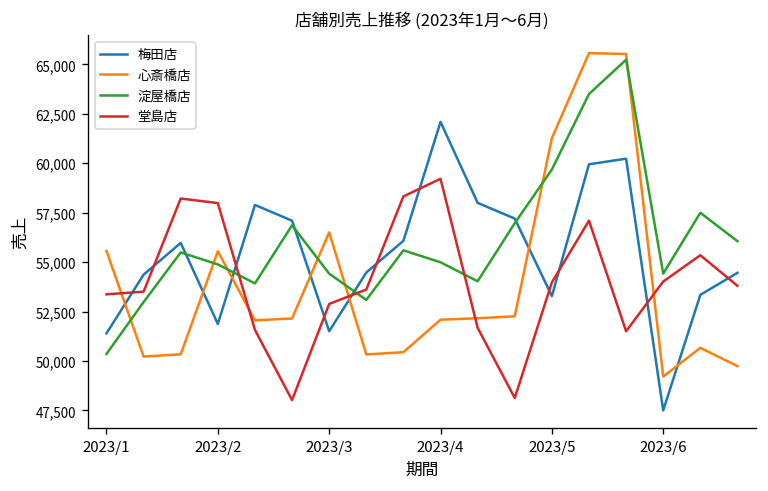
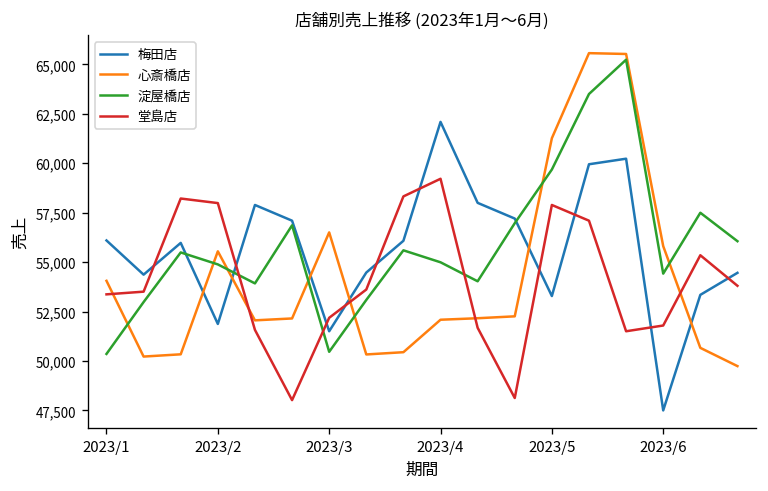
梅田店, 2023/1: 51,400 -> 56,100
心斎橋店, 2023/1: 55,600 -> 54,100
淀屋橋店, 2023/3: 54,400 -> 50,500
堂島店, 2023/3: 52,900 -> 52,200
堂島店, 2023/5: 54,000 -> 57,900
心斎橋店, 2023/6: 49,200 -> 55,800
堂島店, 2023/6: 54,000 -> 51,800
